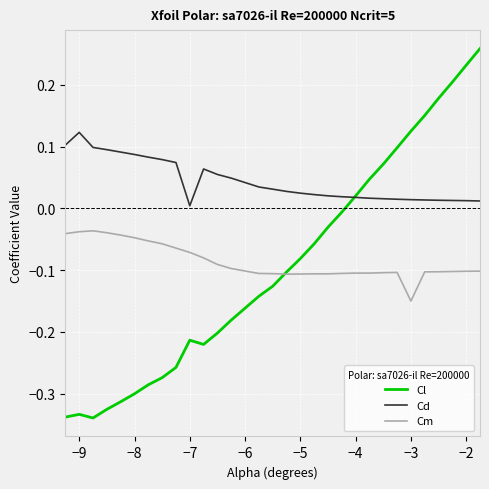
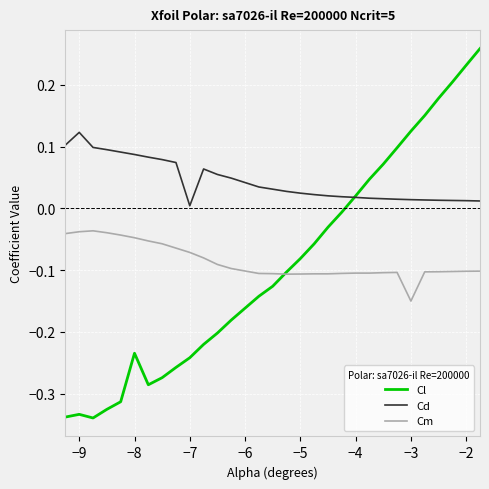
Cl, −8: -0.30 -> -0.23
Cl, −7: -0.21 -> -0.24
